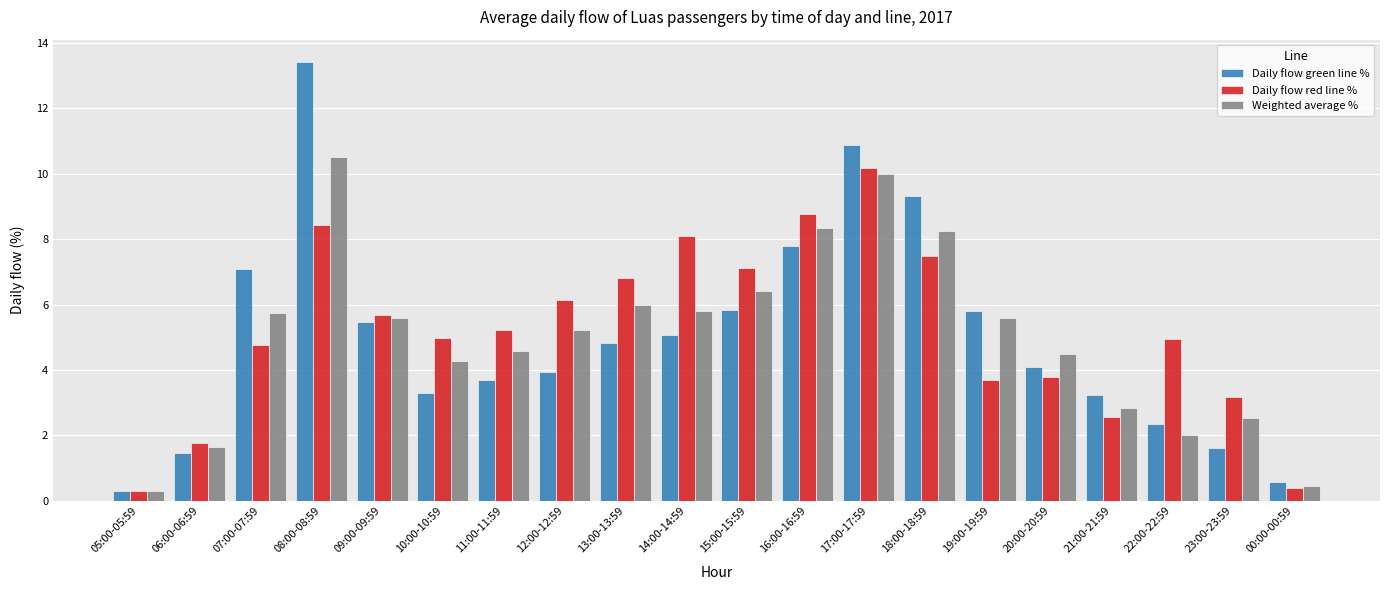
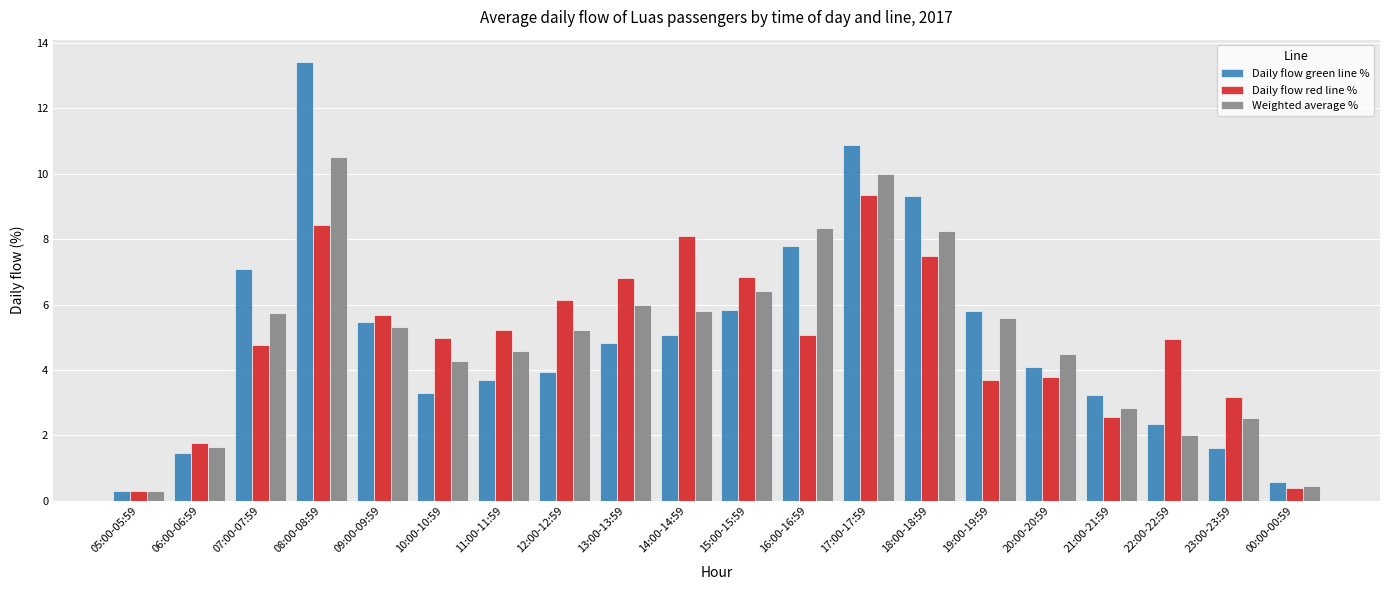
Weighted average %, 09:00-09:59: 5.6 -> 5.3
Daily flow red line %, 15:00-15:59: 7.1 -> 6.9
Daily flow red line %, 16:00-16:59: 8.8 -> 5.1
Daily flow red line %, 17:00-17:59: 10.2 -> 9.4
